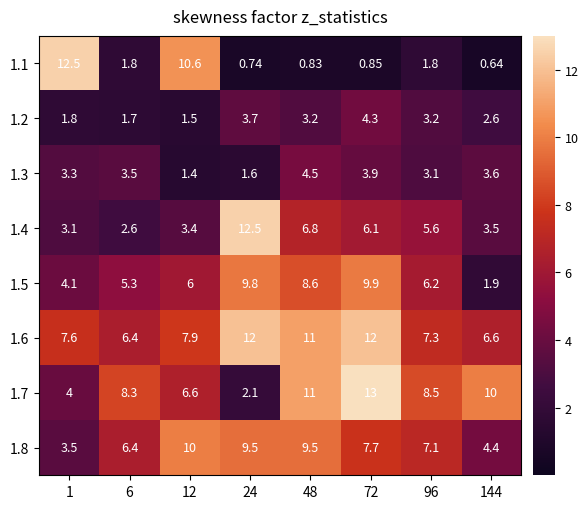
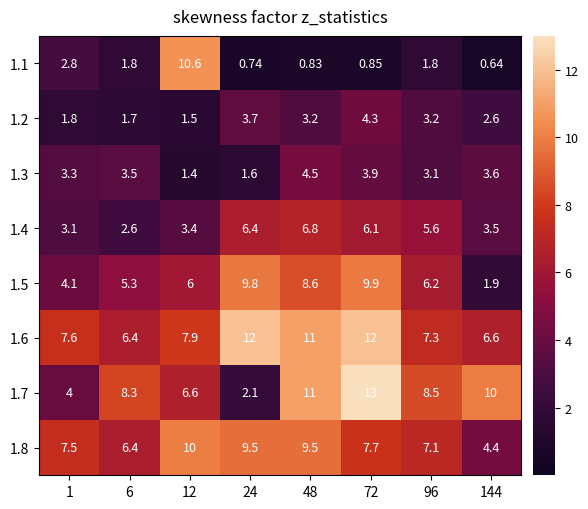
1.1, 1: 12.5 -> 2.8
1.4, 24: 12.5 -> 6.4
1.8, 1: 3.5 -> 7.5
